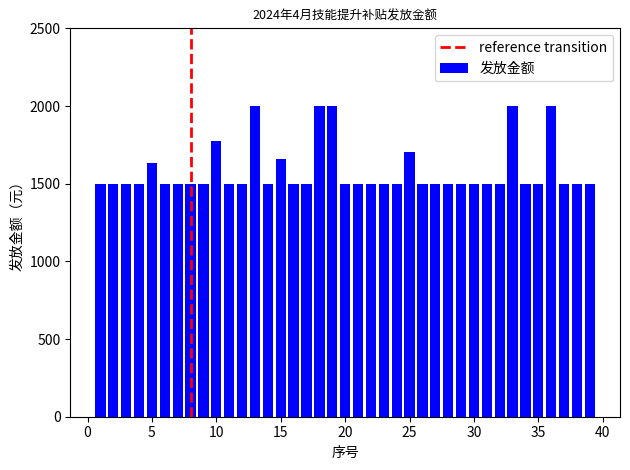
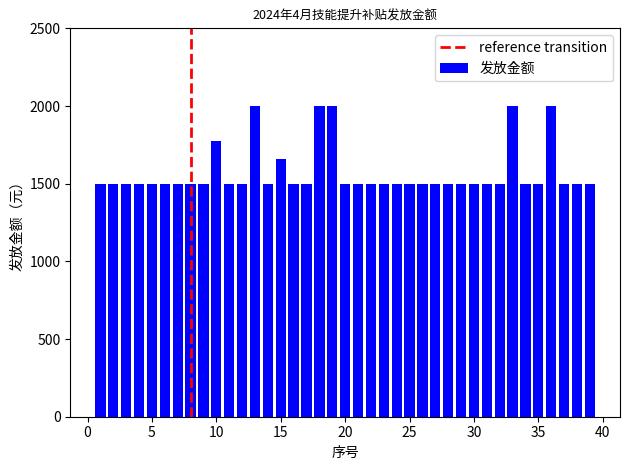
5: 1640 -> 1500
25: 1710 -> 1500
